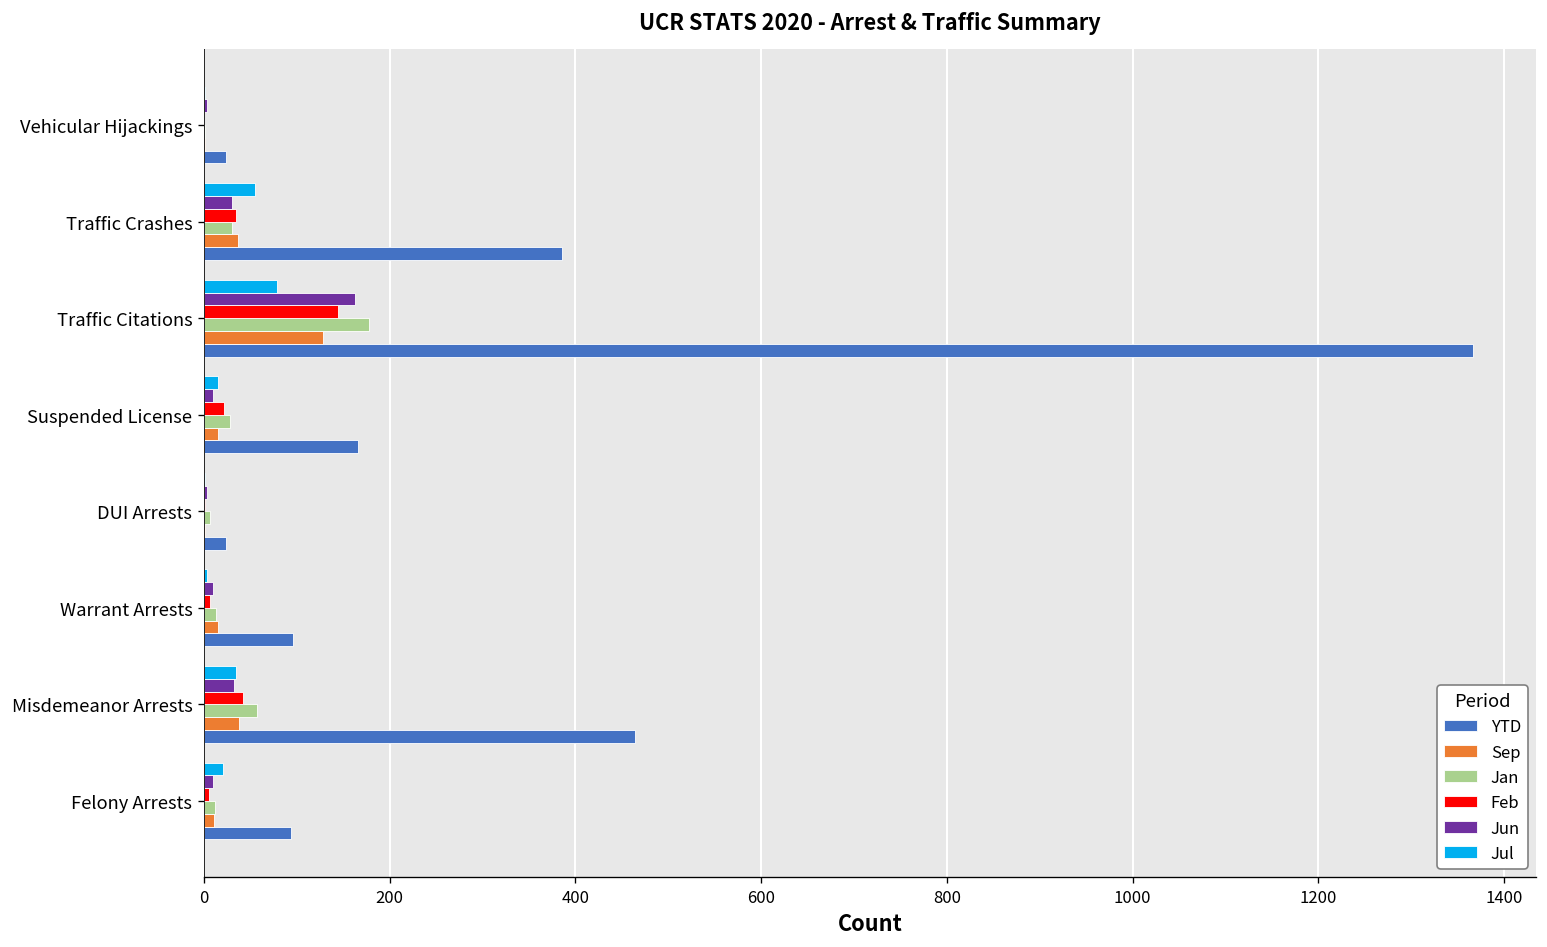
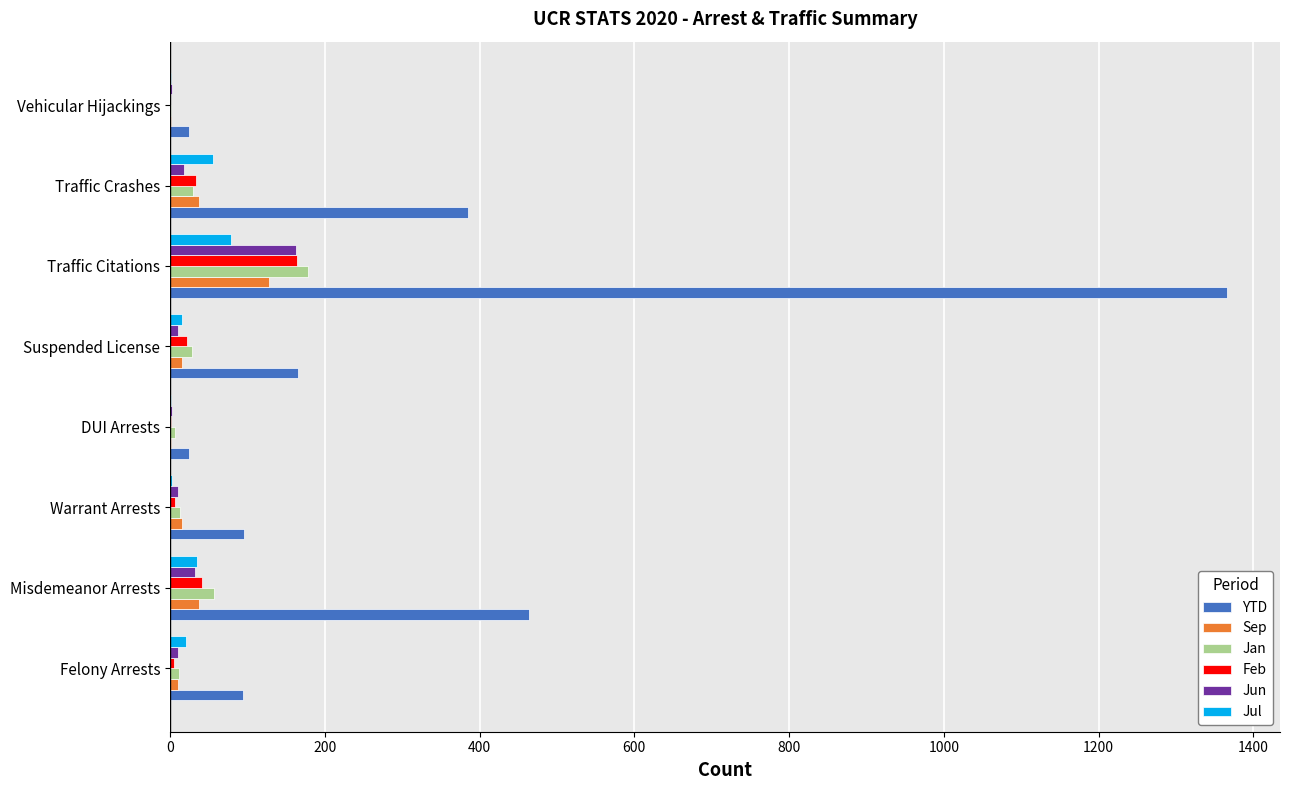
Jun, Traffic Crashes: 30 -> 20
Feb, Traffic Citations: 140 -> 160
